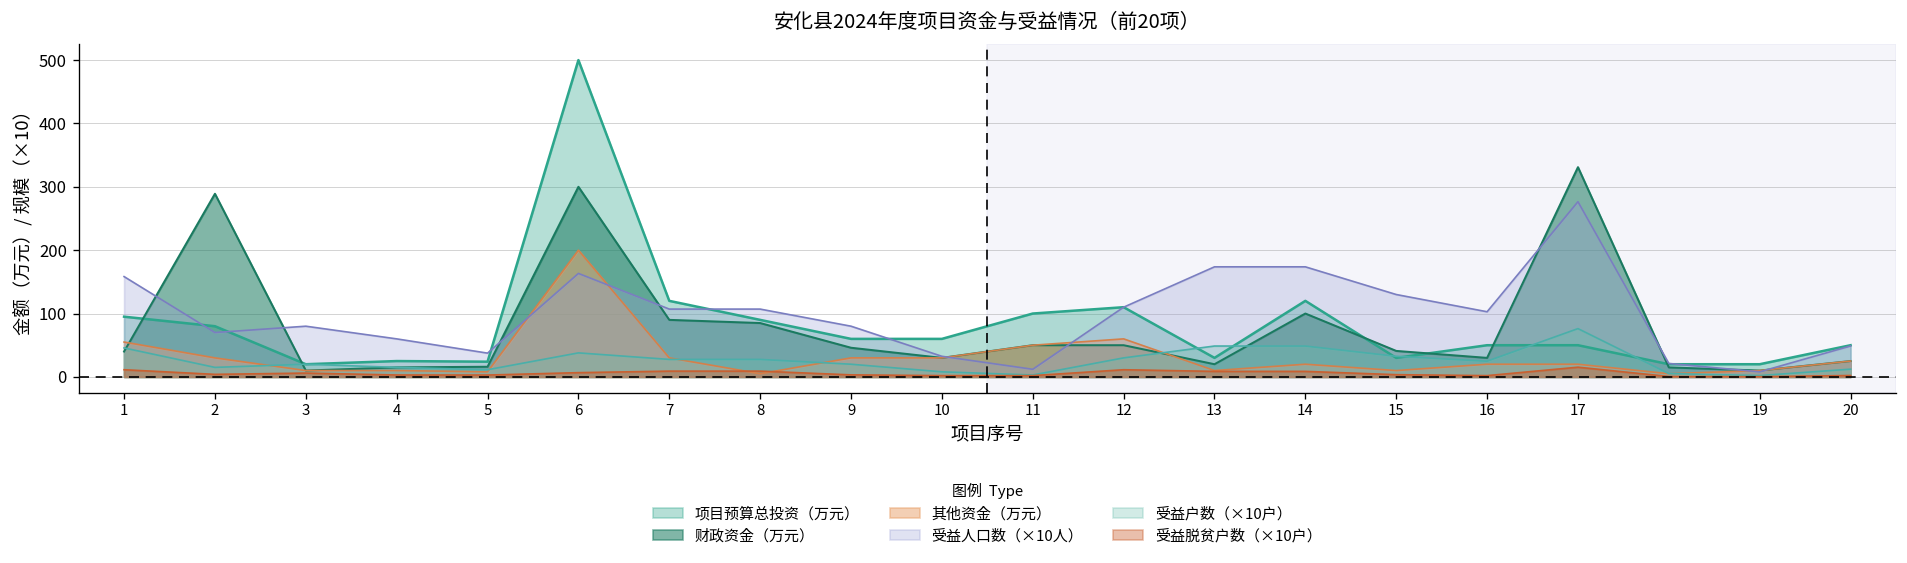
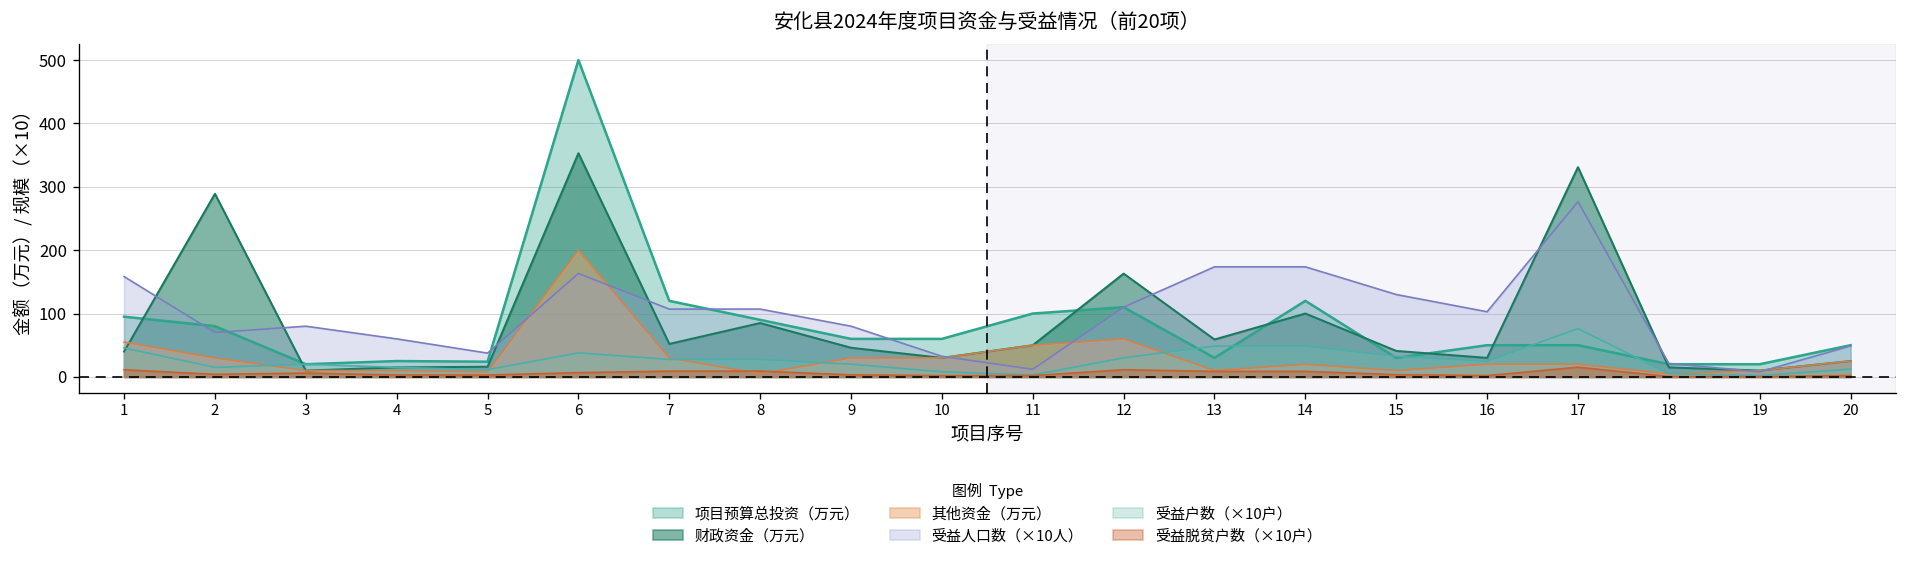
财政资金（万元）, 6: 300 -> 350
财政资金（万元）, 7: 90 -> 50
财政资金（万元）, 12: 50 -> 160
财政资金（万元）, 13: 20 -> 60
